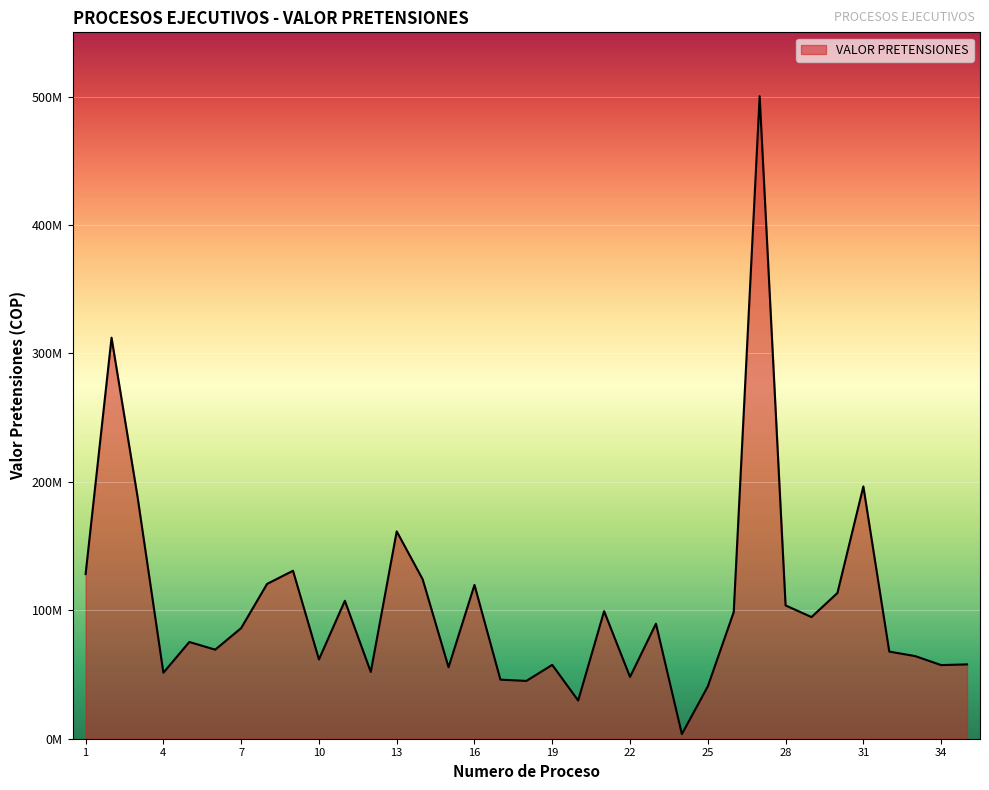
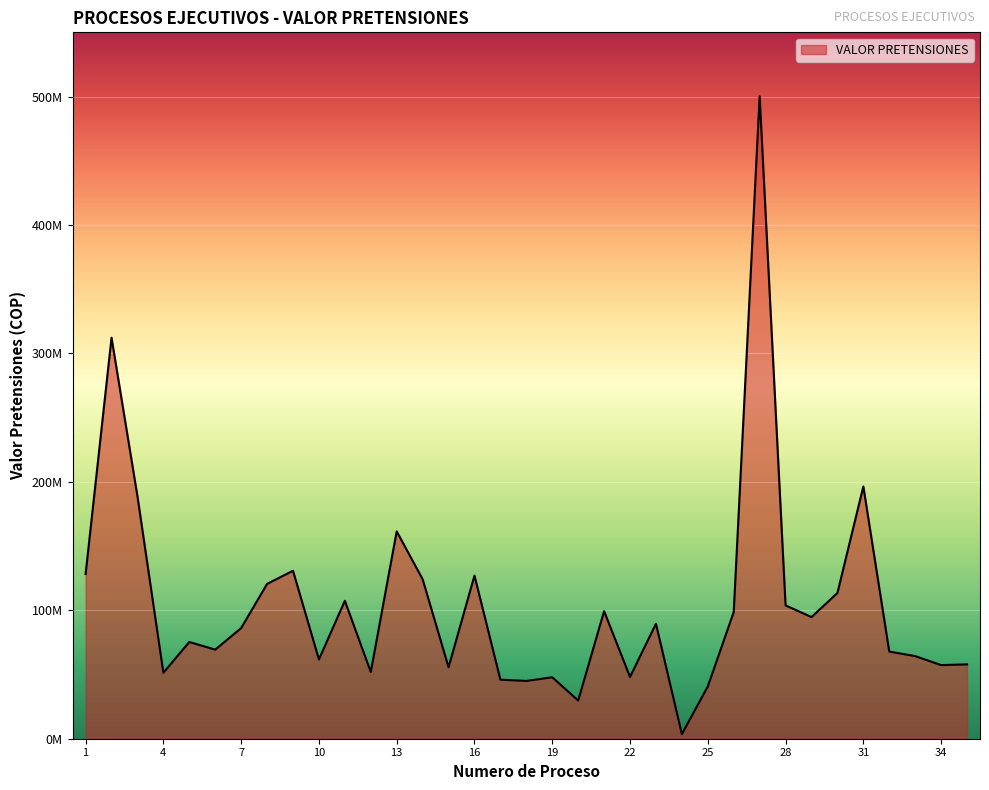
16: 120000000 -> 127000000
19: 57000000 -> 48000000
